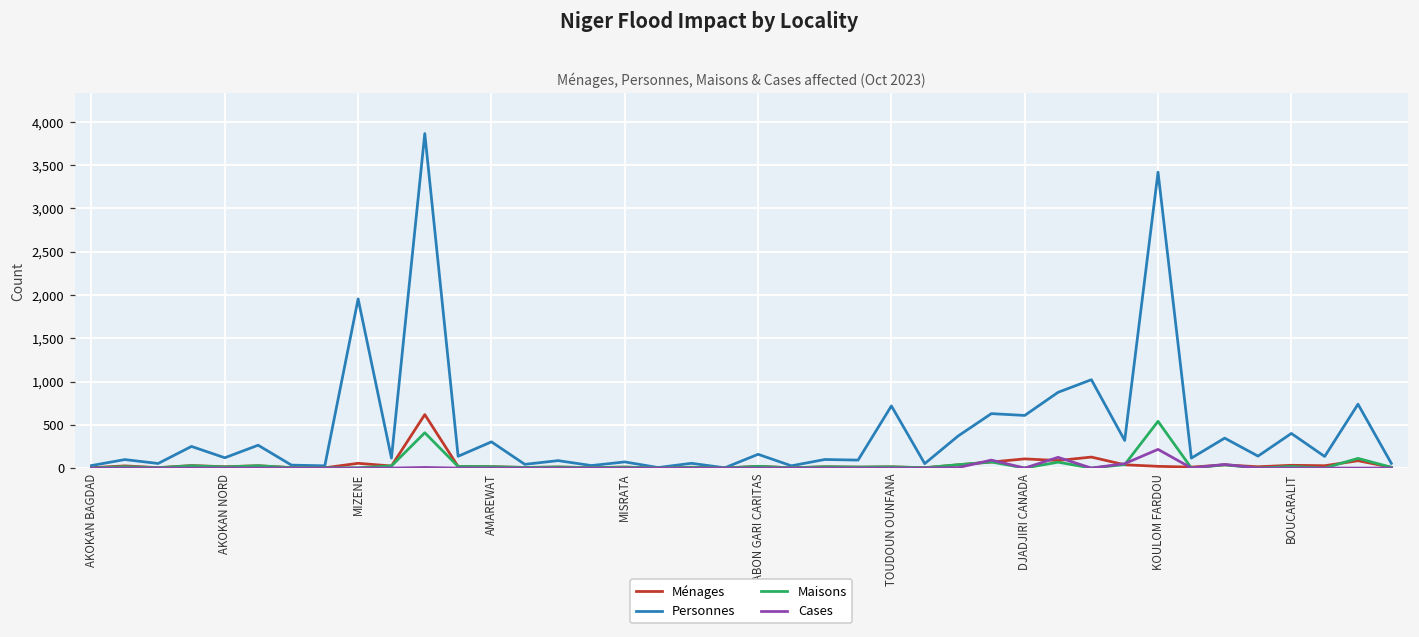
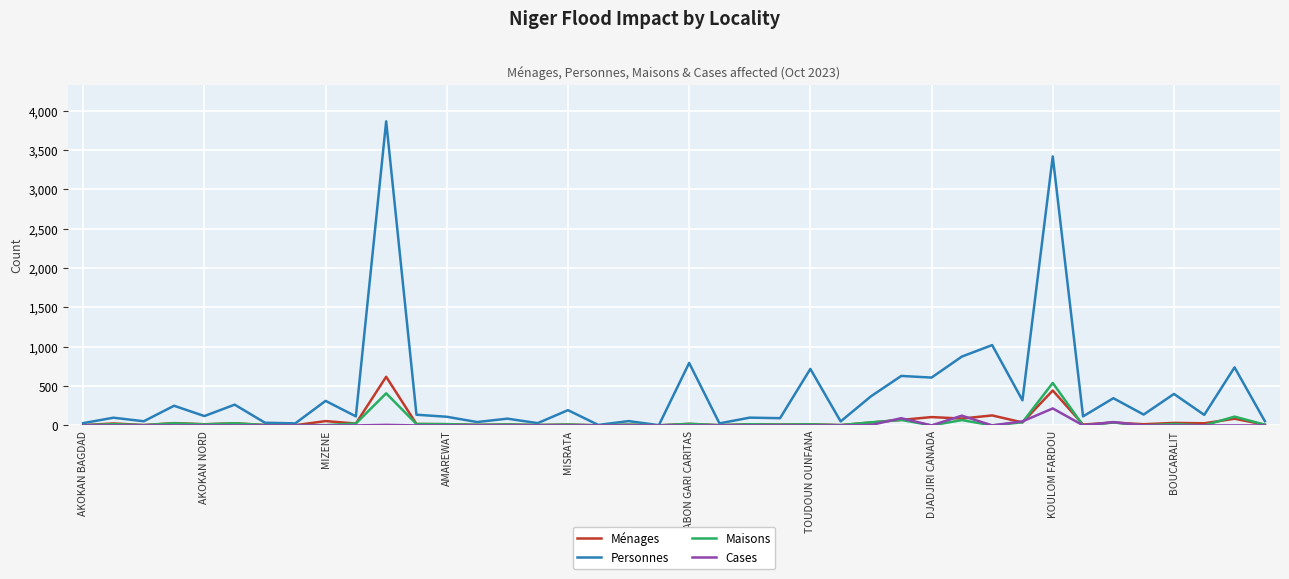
Personnes, MIZENE: 2,000 -> 300
Personnes, AMAREWAT: 300 -> 100
Personnes, MISRATA: 100 -> 200
Personnes, SABON GARI CARITAS: 200 -> 800
Ménages, KOULOM FARDOU: 0 -> 400
